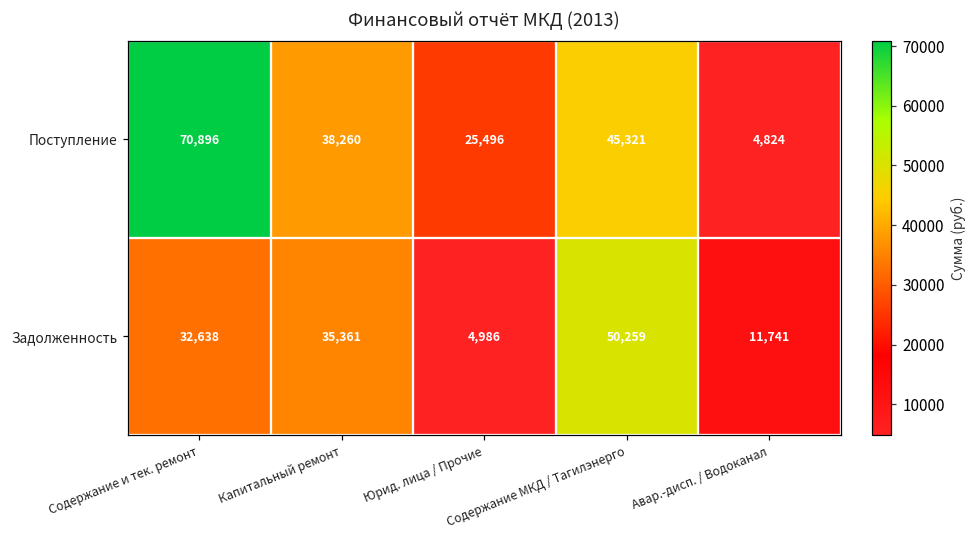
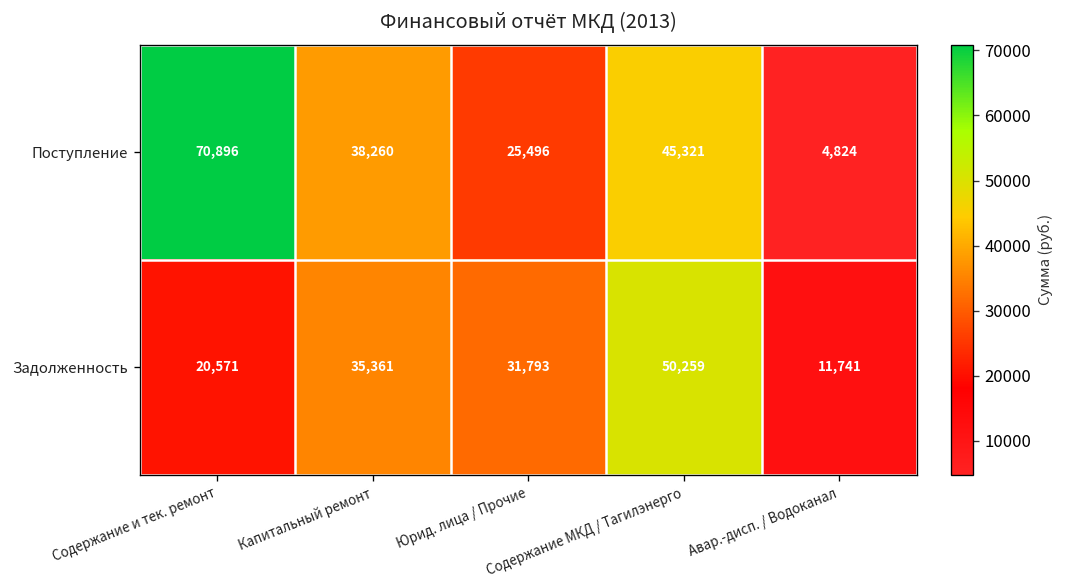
Задолженность, Содержание и тек. ремонт: 32,638 -> 20,571
Задолженность, Юрид. лица / Прочие: 4,986 -> 31,793
